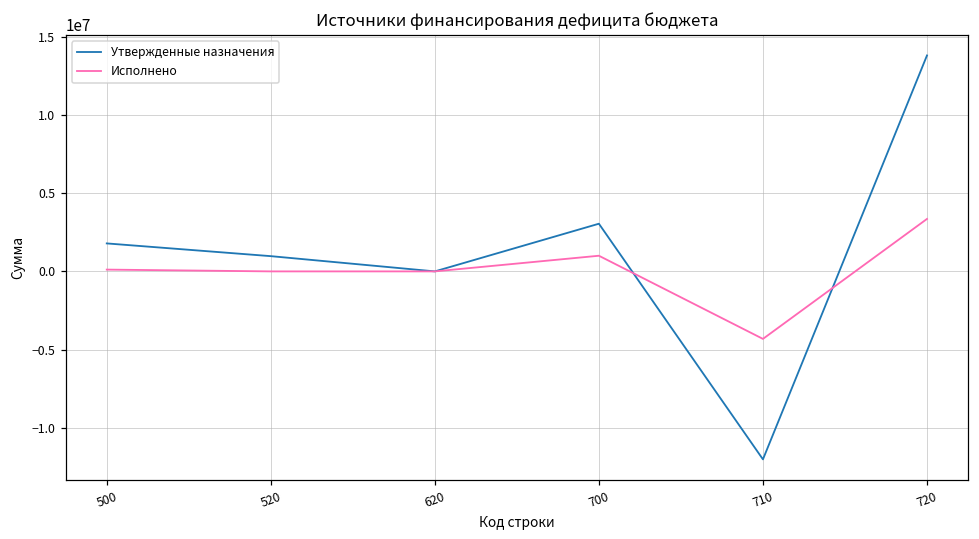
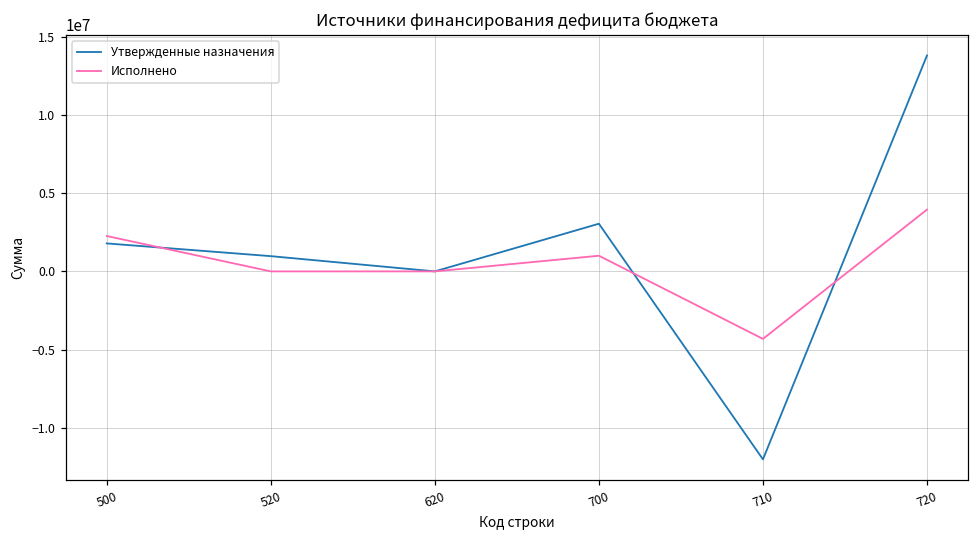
Исполнено, 500: 100000 -> 2300000
Исполнено, 720: 3400000 -> 3900000
